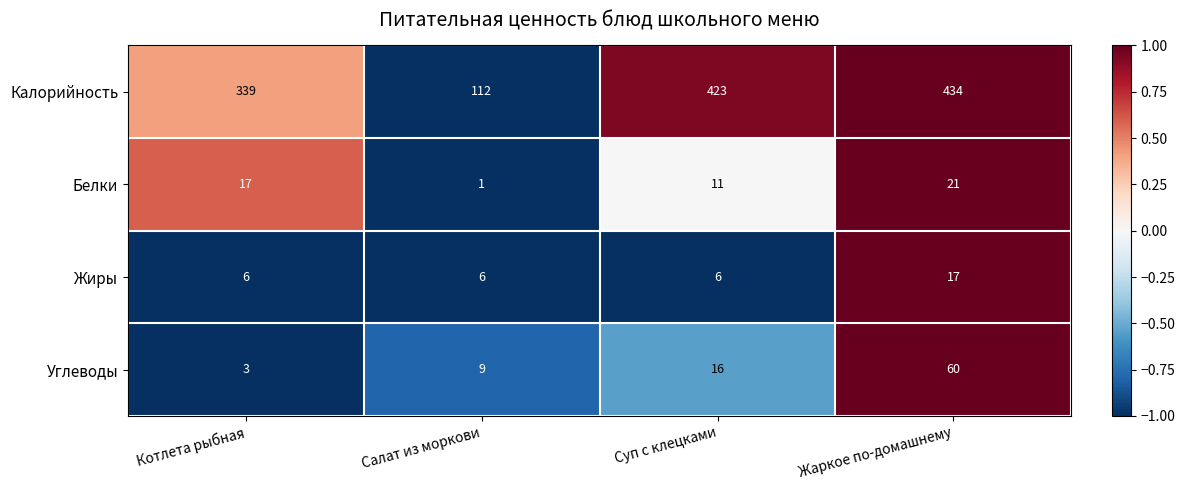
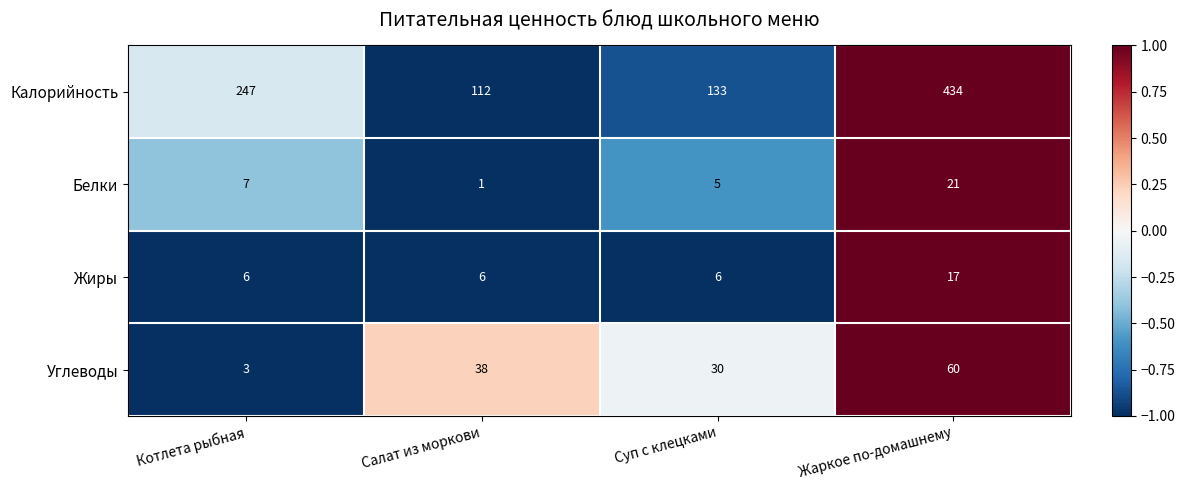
Калорийность, Котлета рыбная: 339 -> 247
Калорийность, Суп с клецками: 423 -> 133
Белки, Котлета рыбная: 17 -> 7
Белки, Суп с клецками: 11 -> 5
Углеводы, Салат из моркови: 9 -> 38
Углеводы, Суп с клецками: 16 -> 30
